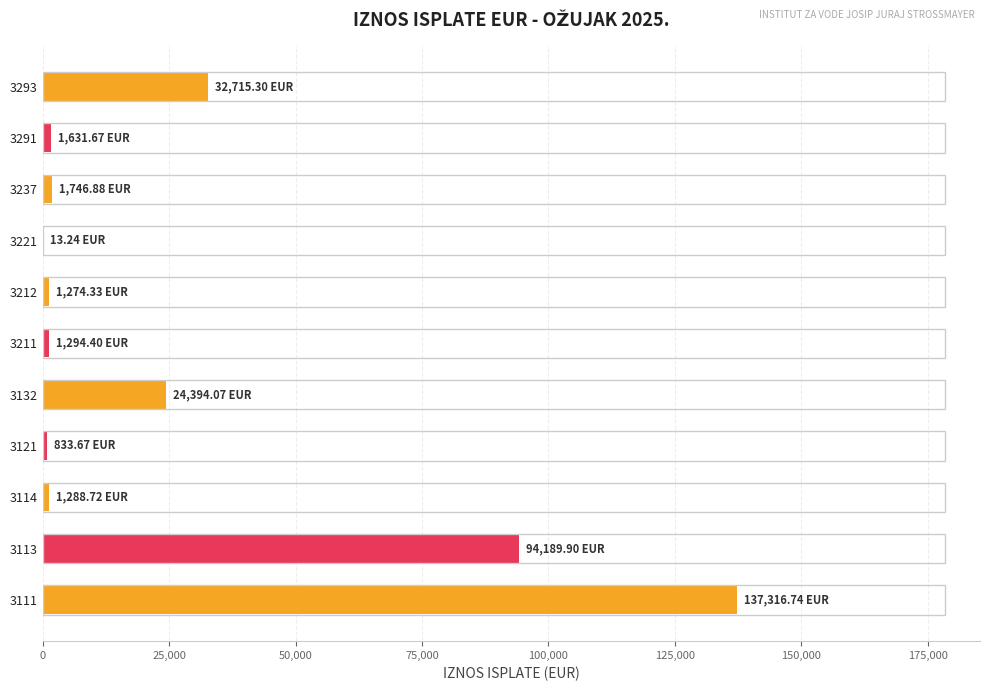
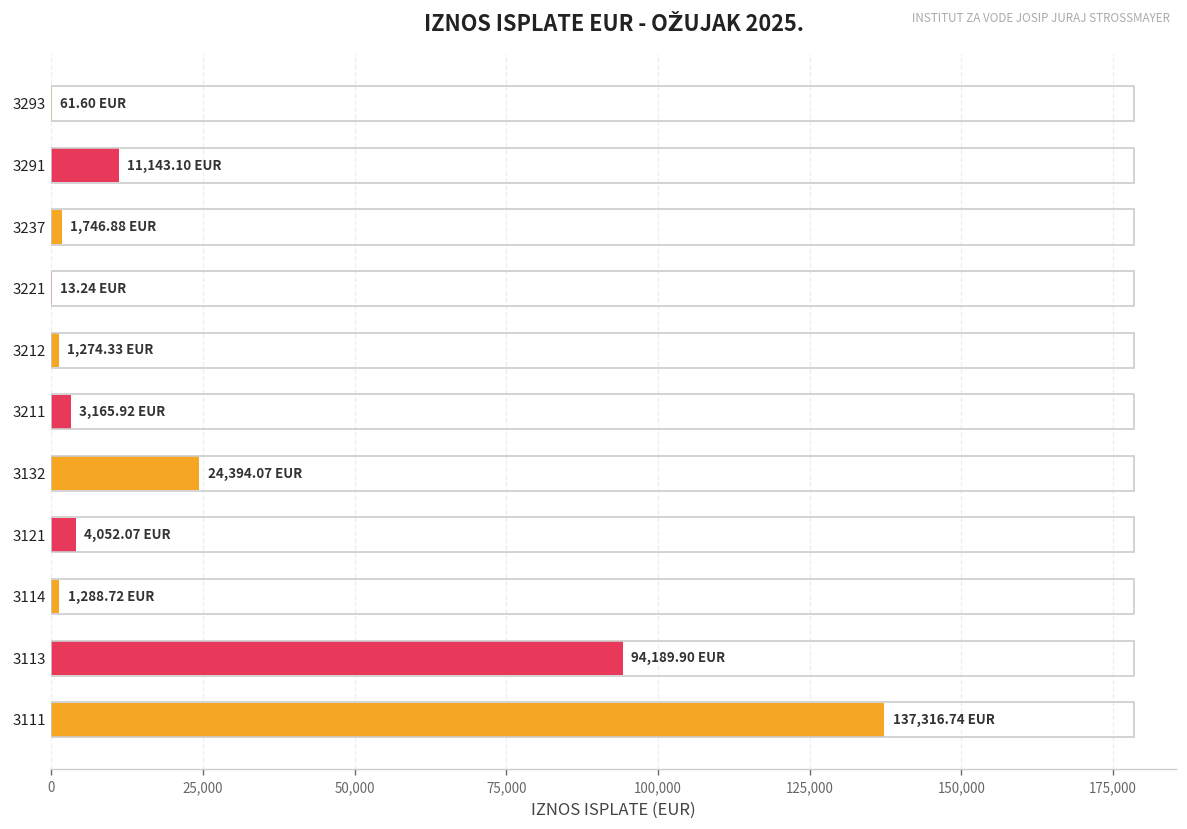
3293: 32,715.30 -> 61.60
3291: 1,631.67 -> 11,143.10
3211: 1,294.40 -> 3,165.92
3121: 833.67 -> 4,052.07
